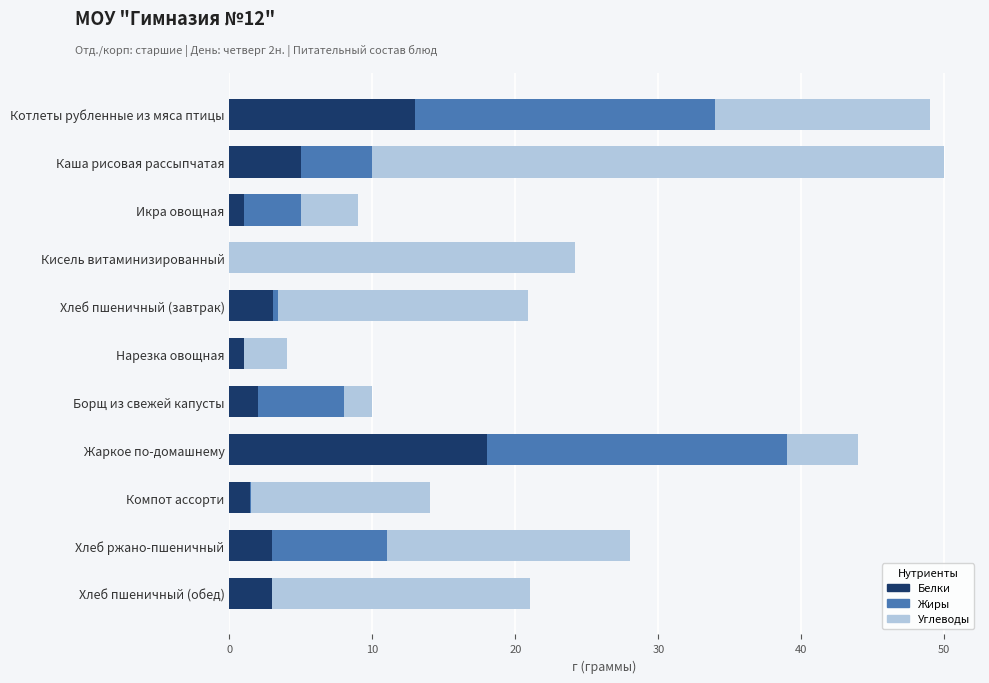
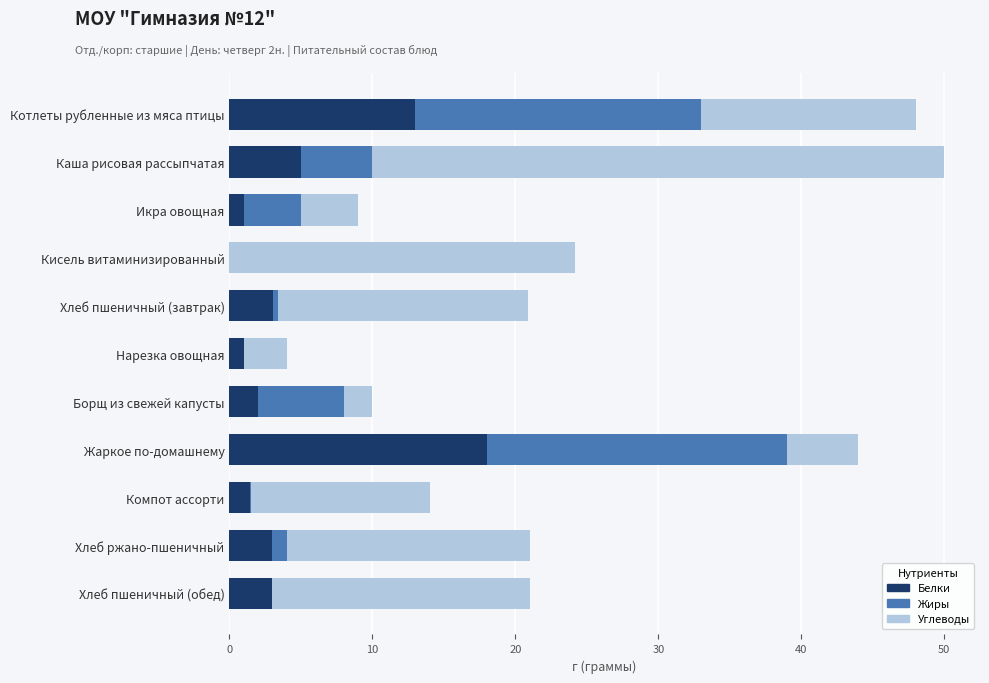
Жиры, Котлеты рубленные из мяса птицы: 21 -> 20
Жиры, Хлеб ржано-пшеничный: 8 -> 1
